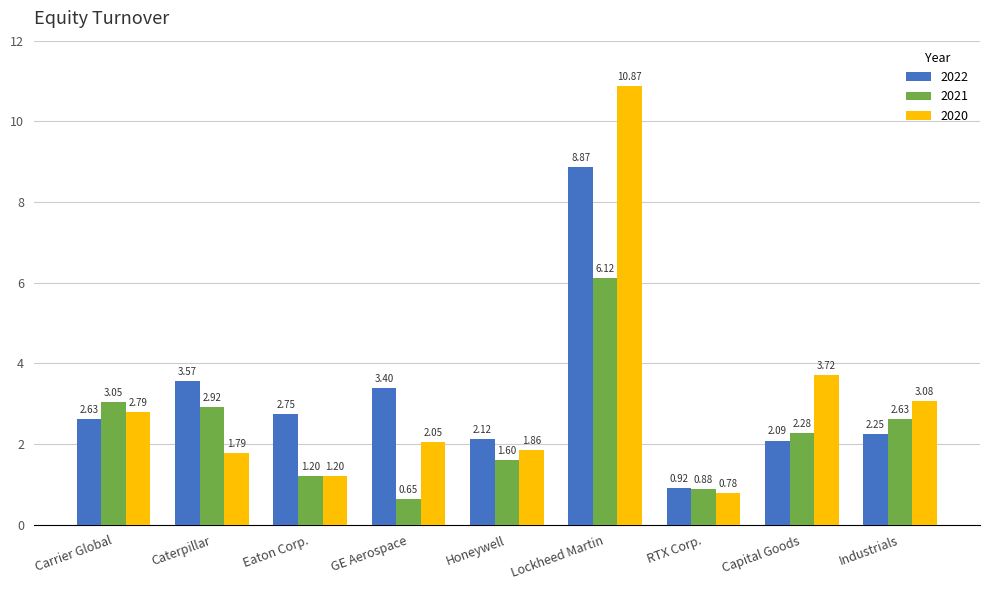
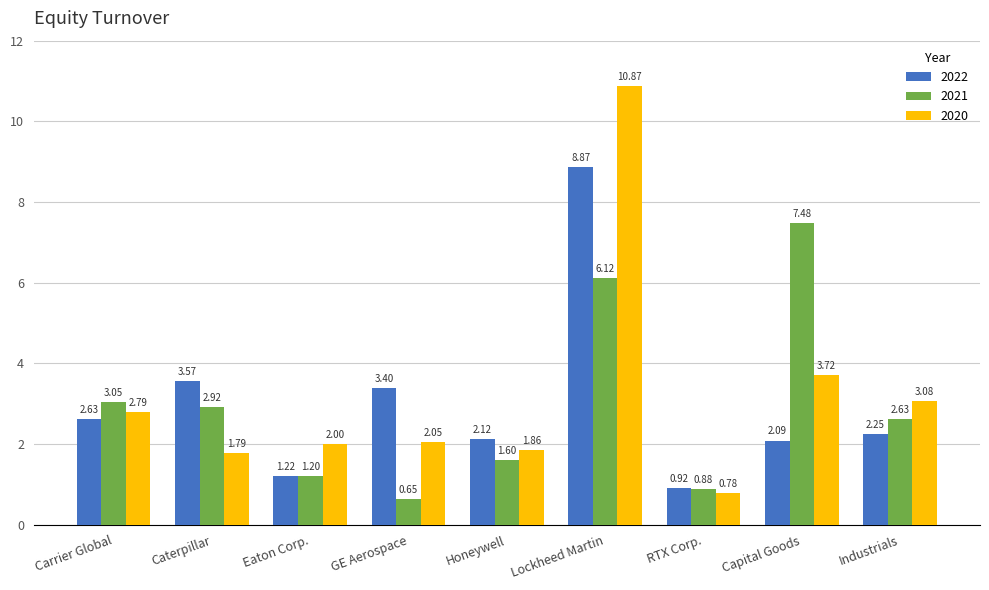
2022, Eaton Corp.: 2.75 -> 1.22
2020, Eaton Corp.: 1.20 -> 2.00
2021, Capital Goods: 2.28 -> 7.48
